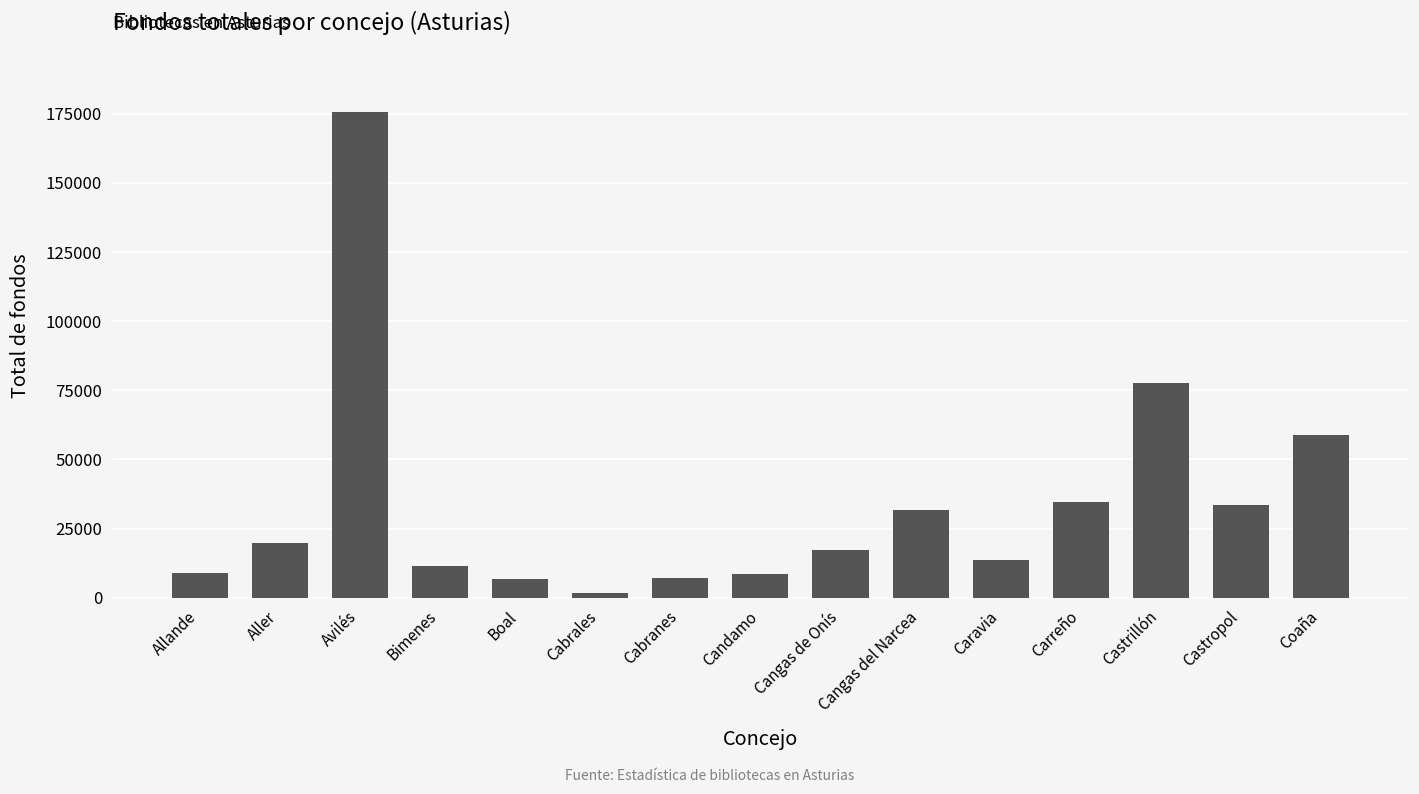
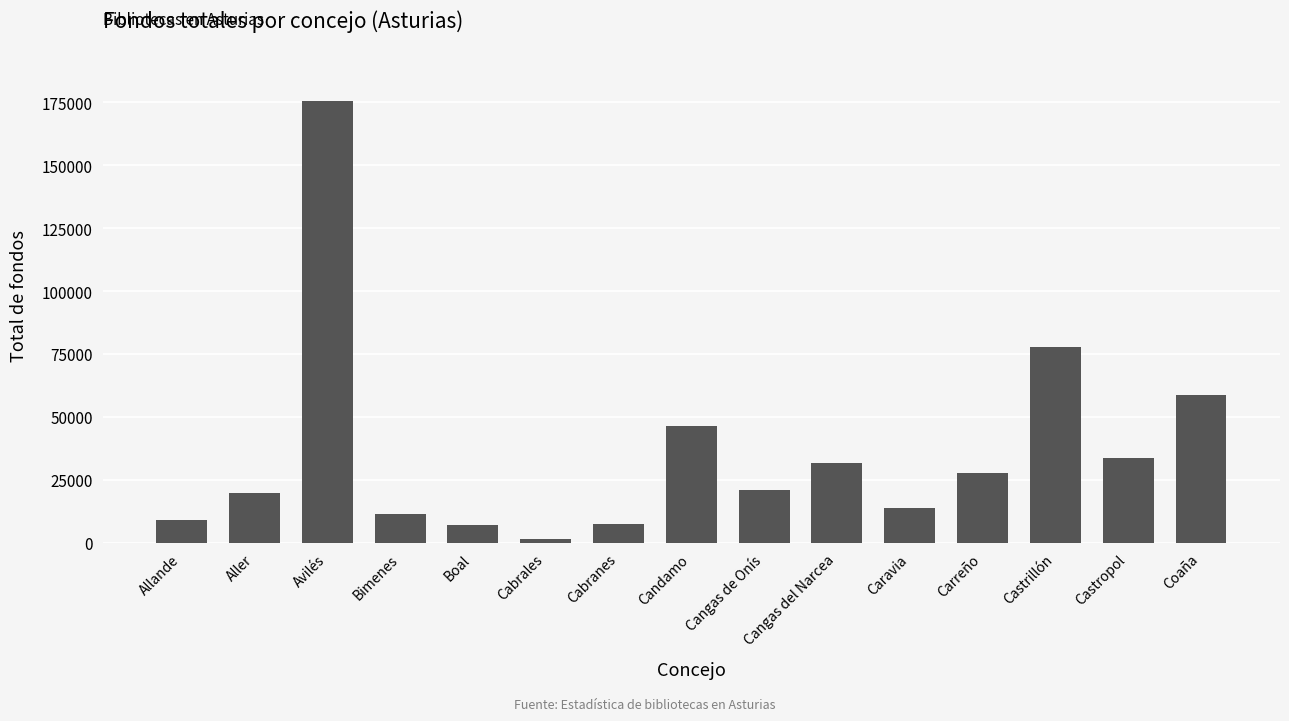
Candamo: 8000 -> 46000
Cangas de Onís: 17000 -> 21000
Carreño: 35000 -> 28000
